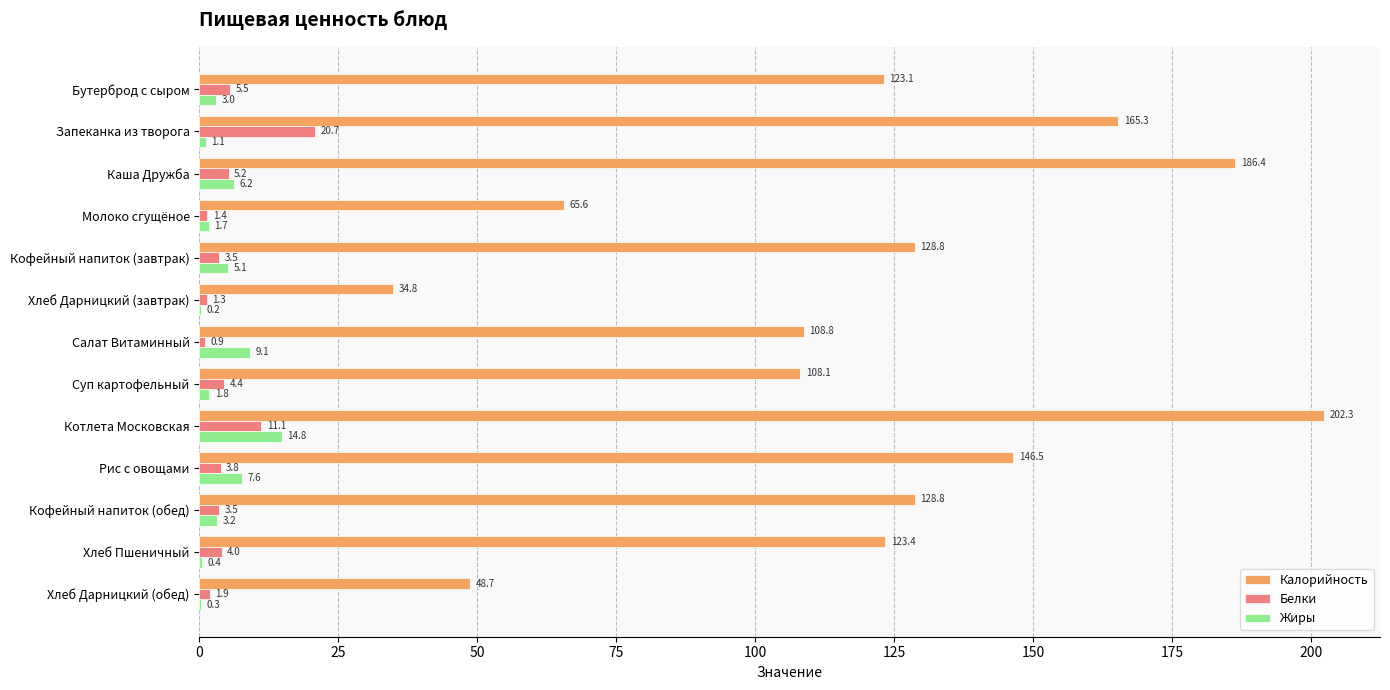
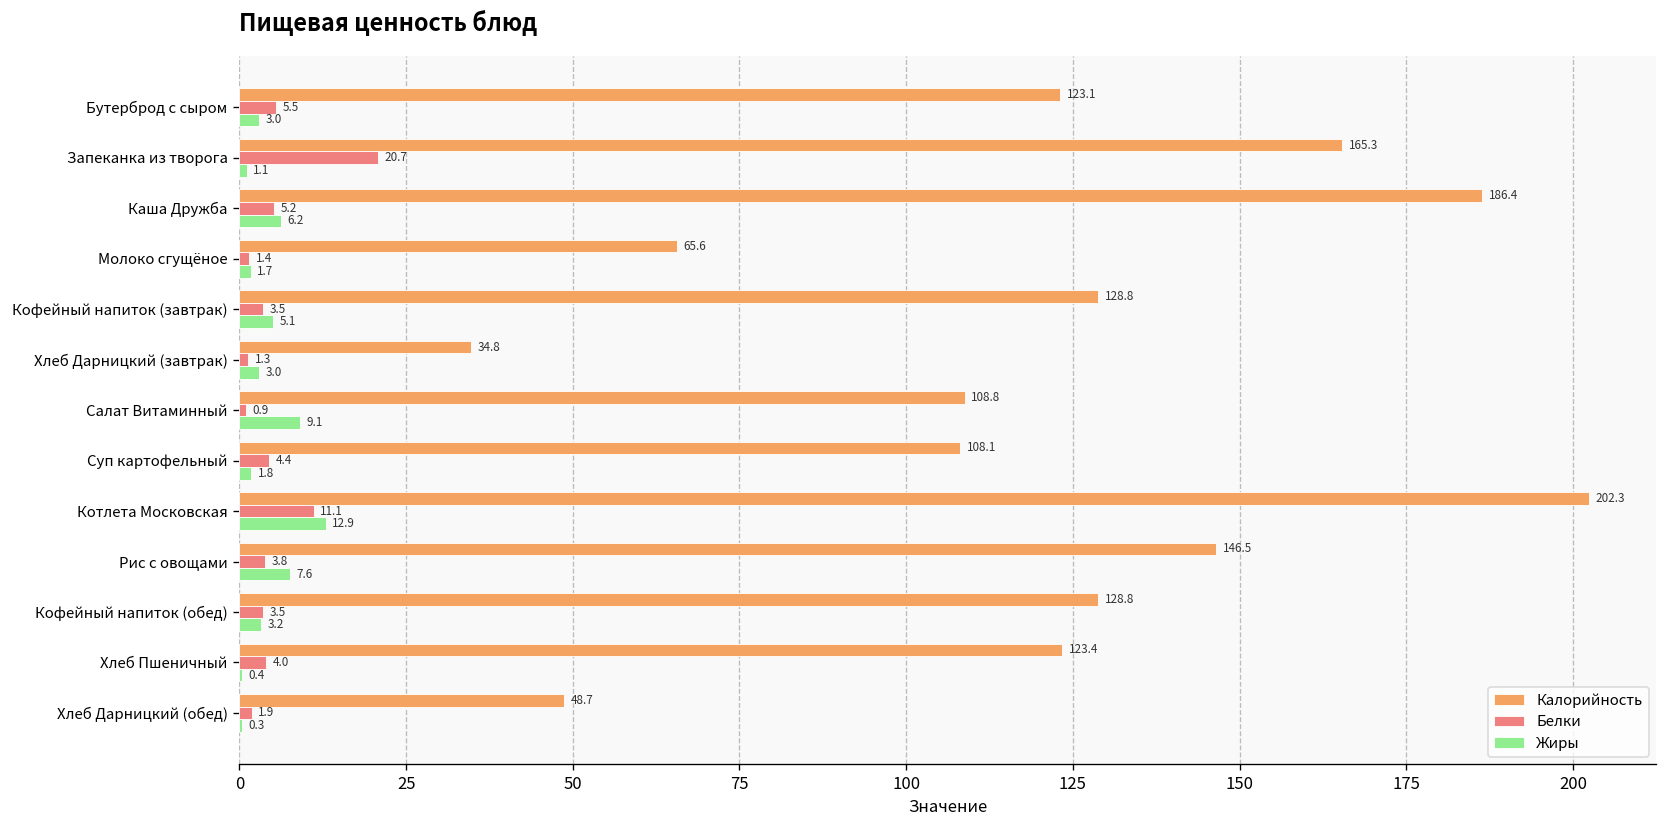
Жиры, Хлеб Дарницкий (завтрак): 0.2 -> 3.0
Жиры, Котлета Московская: 14.8 -> 12.9
